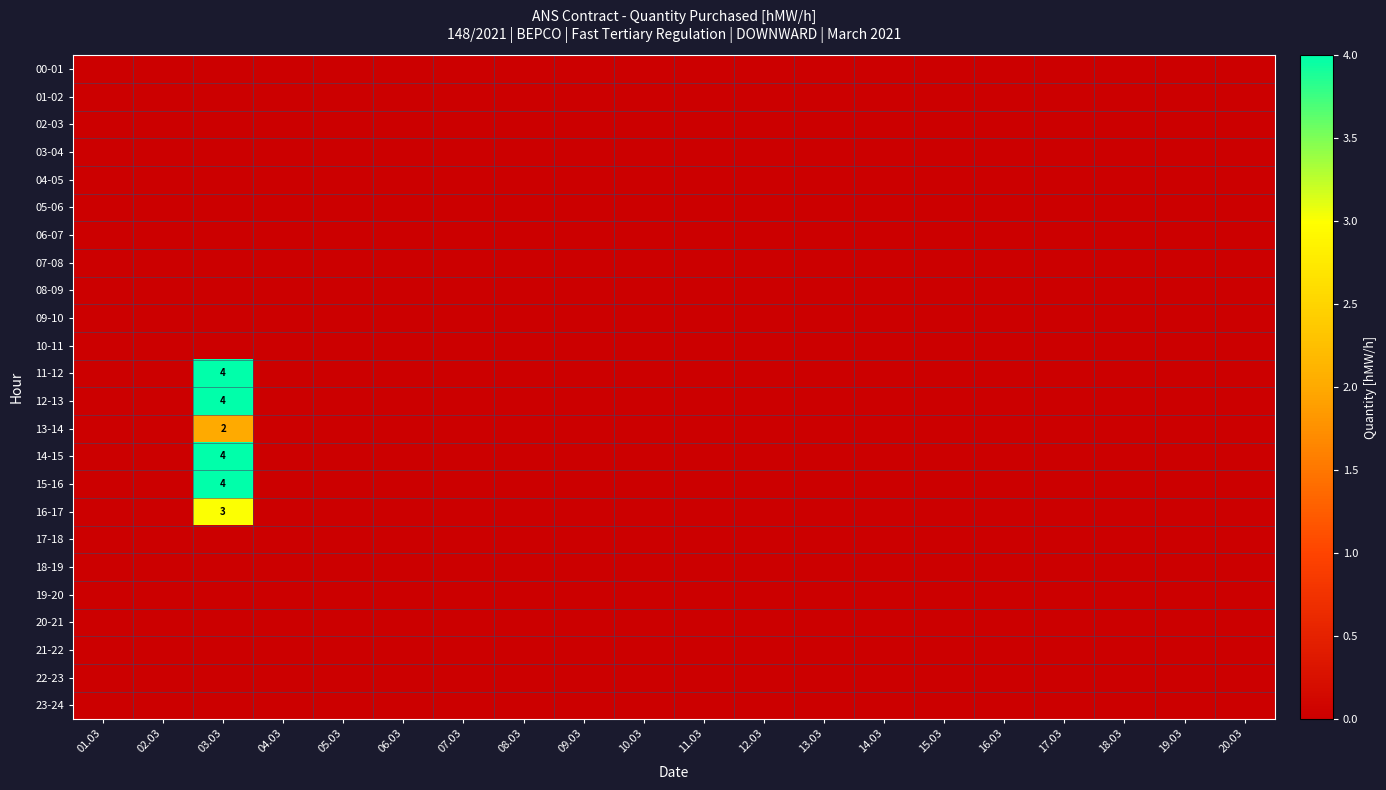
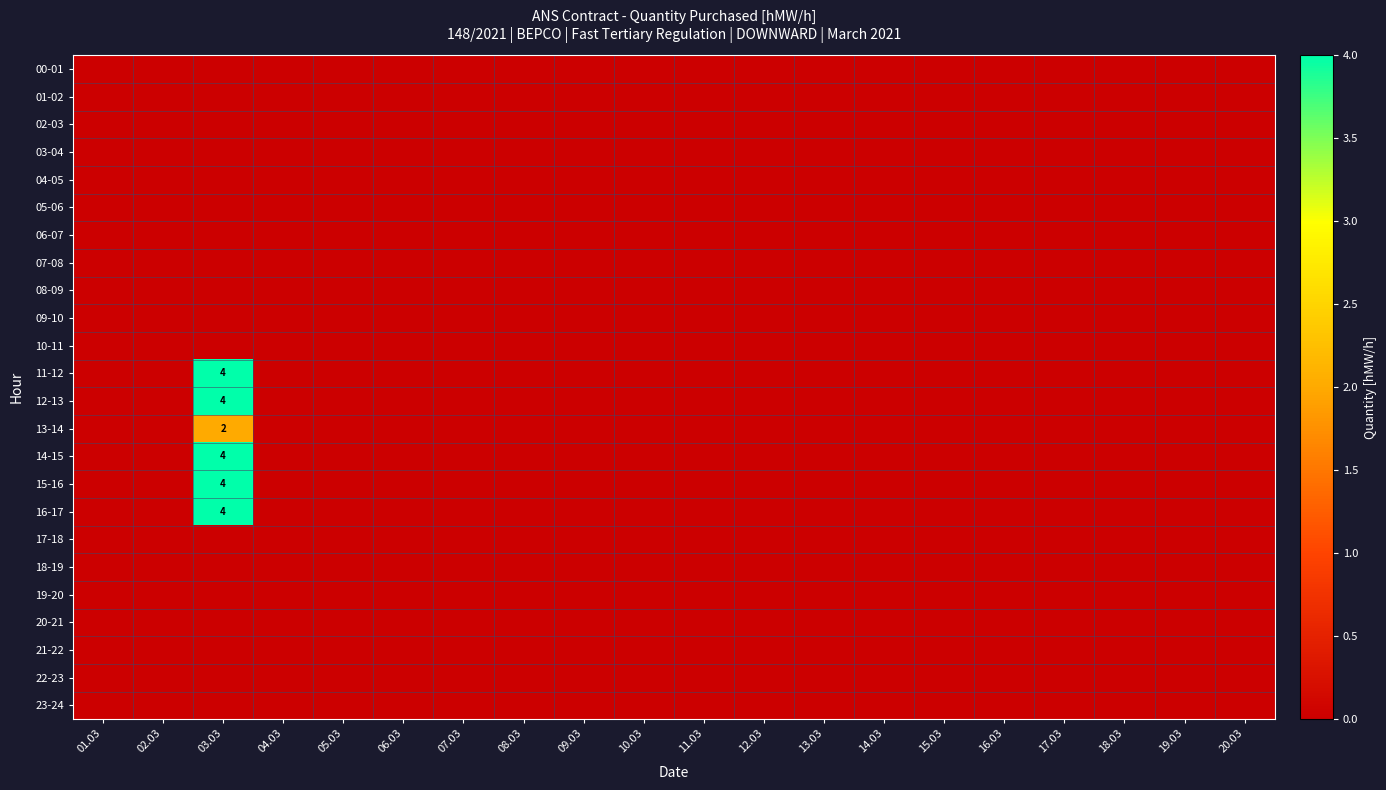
16-17, 03.03: 3 -> 4
